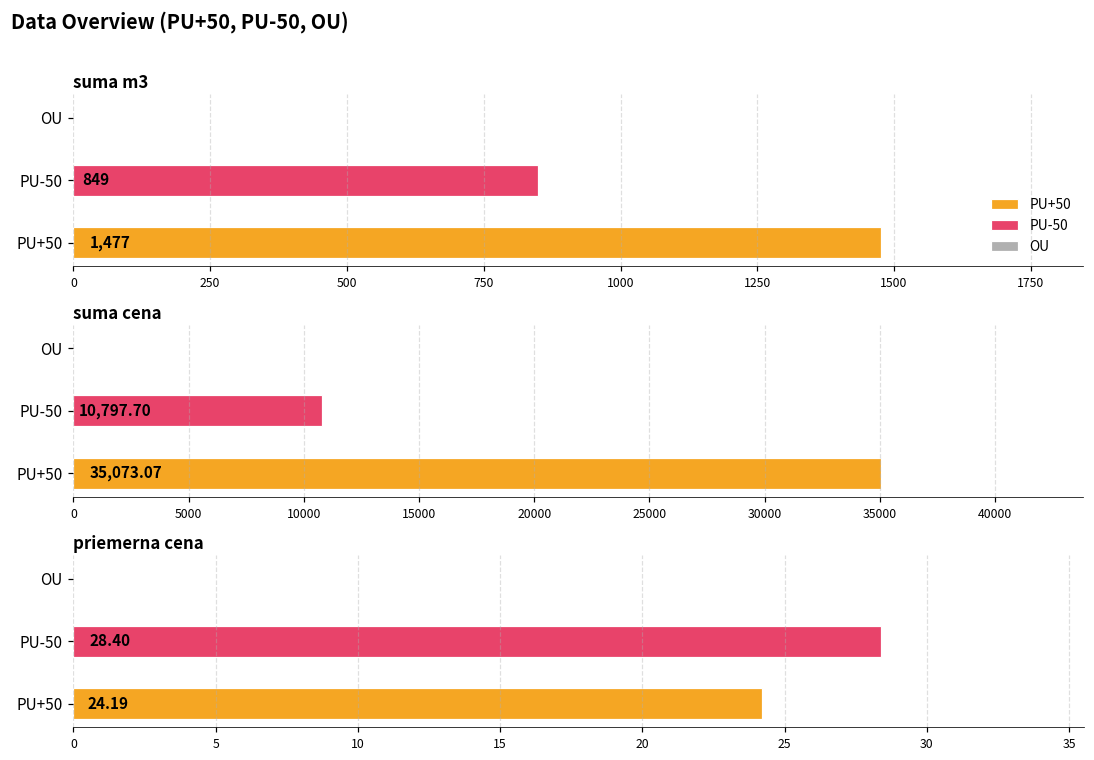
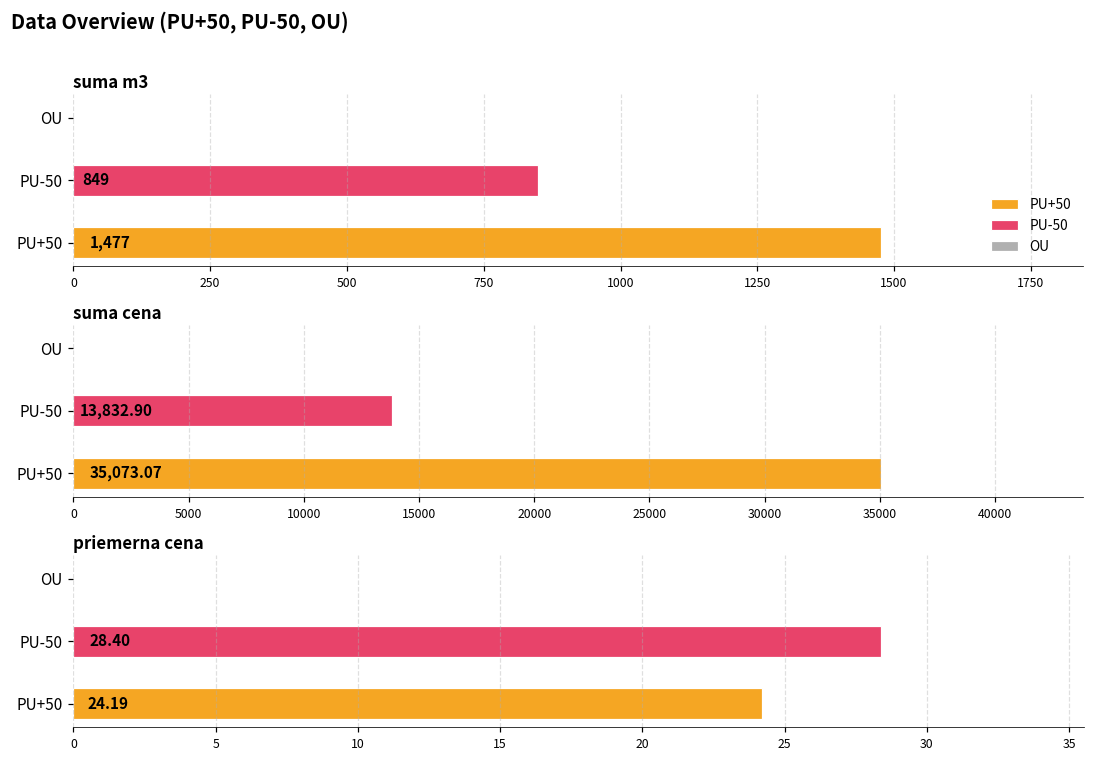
suma cena, PU-50: 10,797.70 -> 13,832.90
